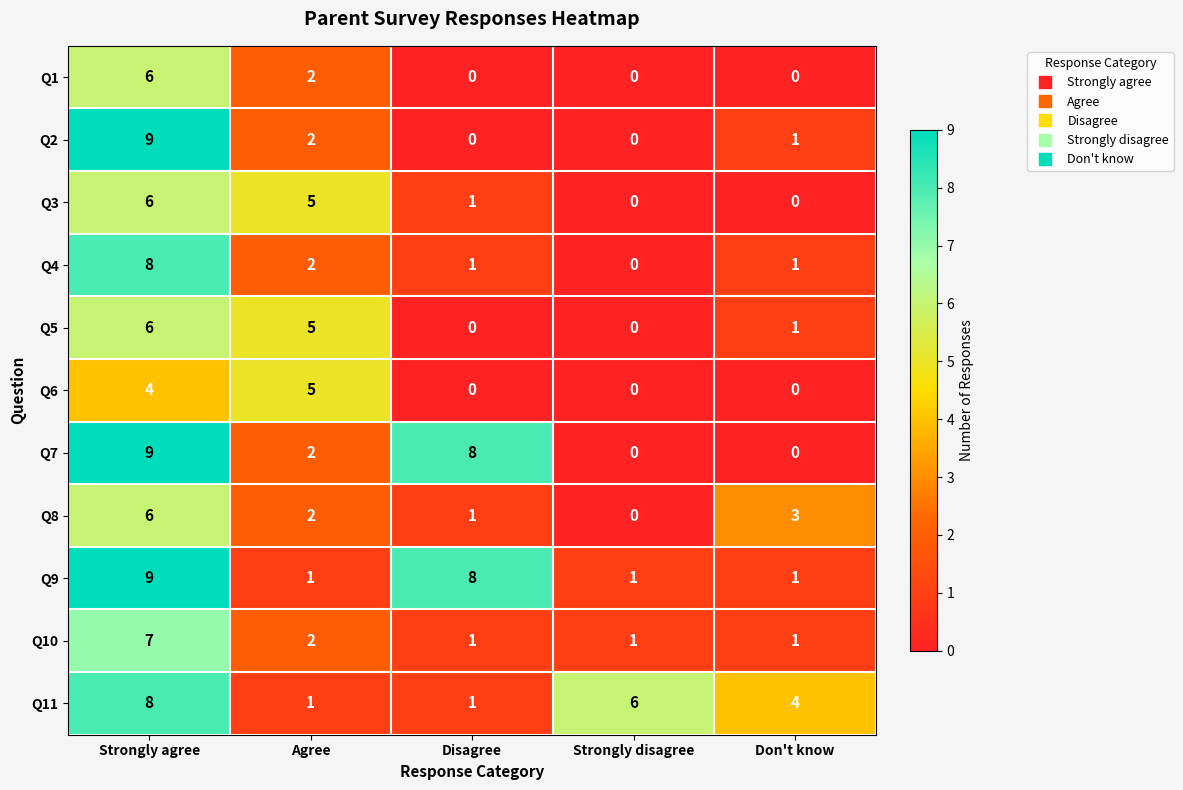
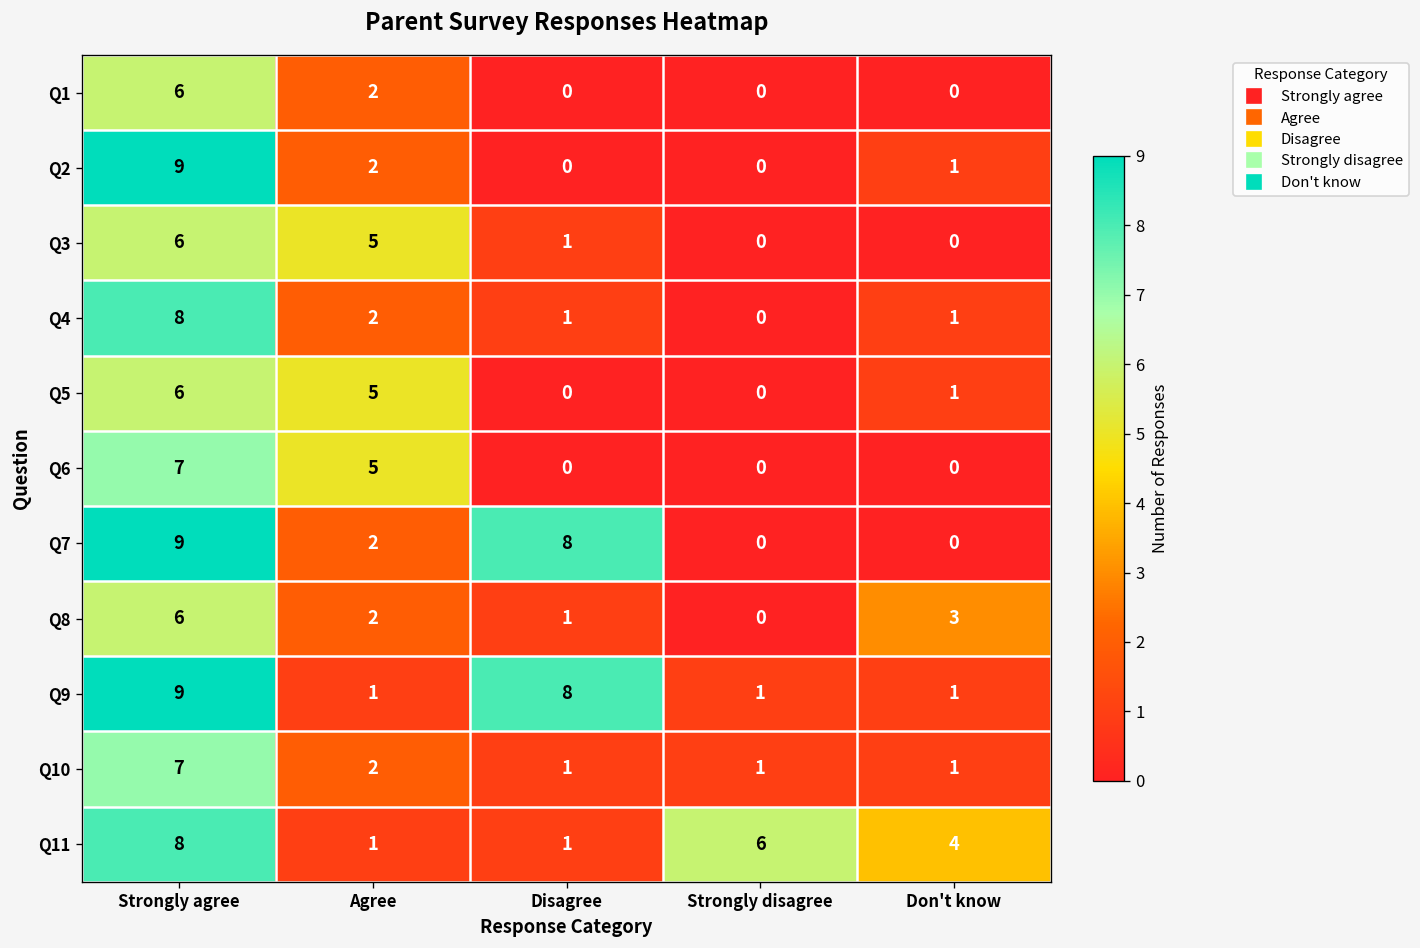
Q6, Strongly agree: 4 -> 7
